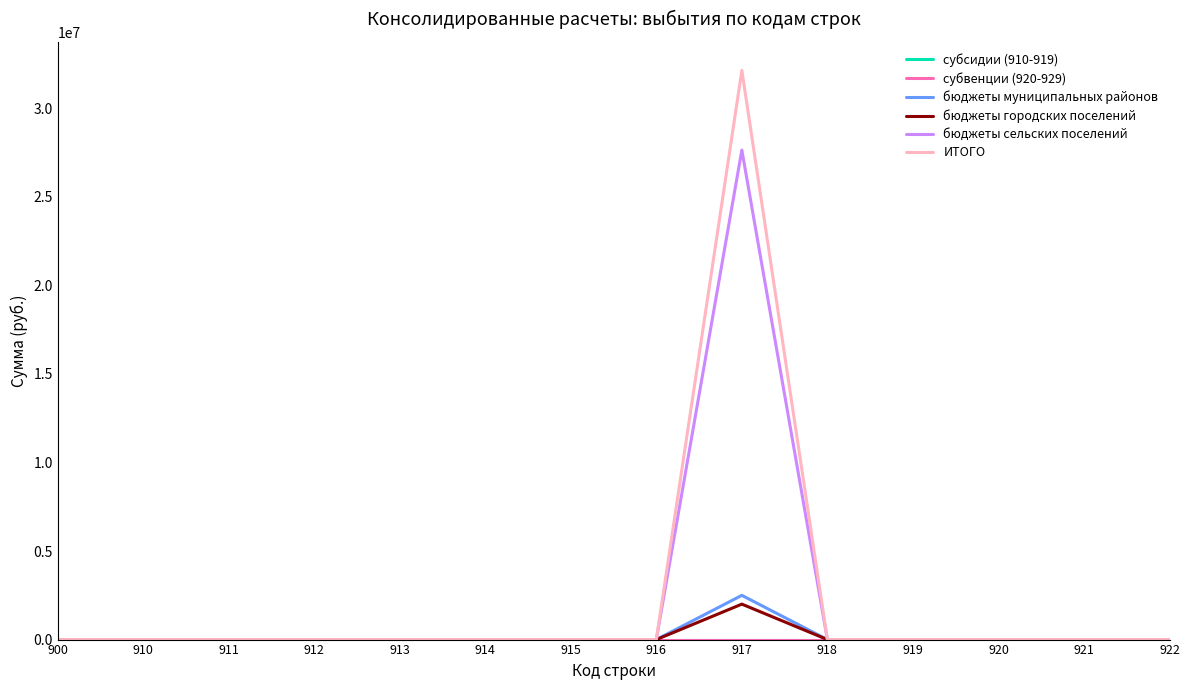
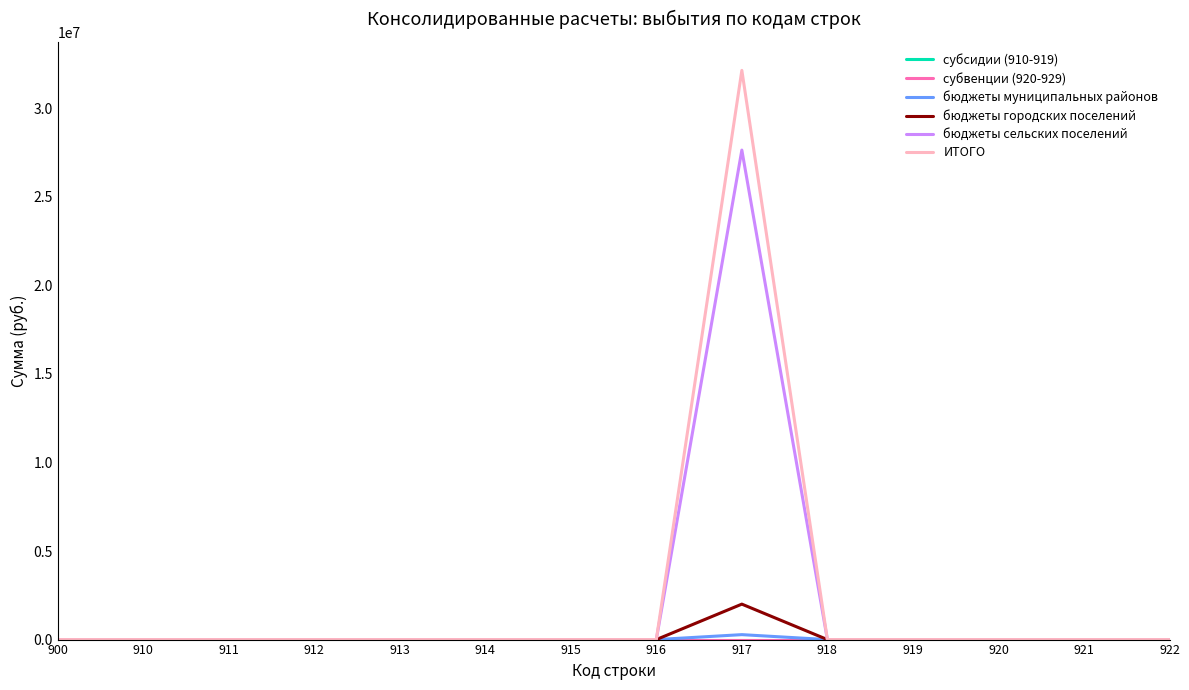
бюджеты муниципальных районов, 917: 2500000 -> 300000
